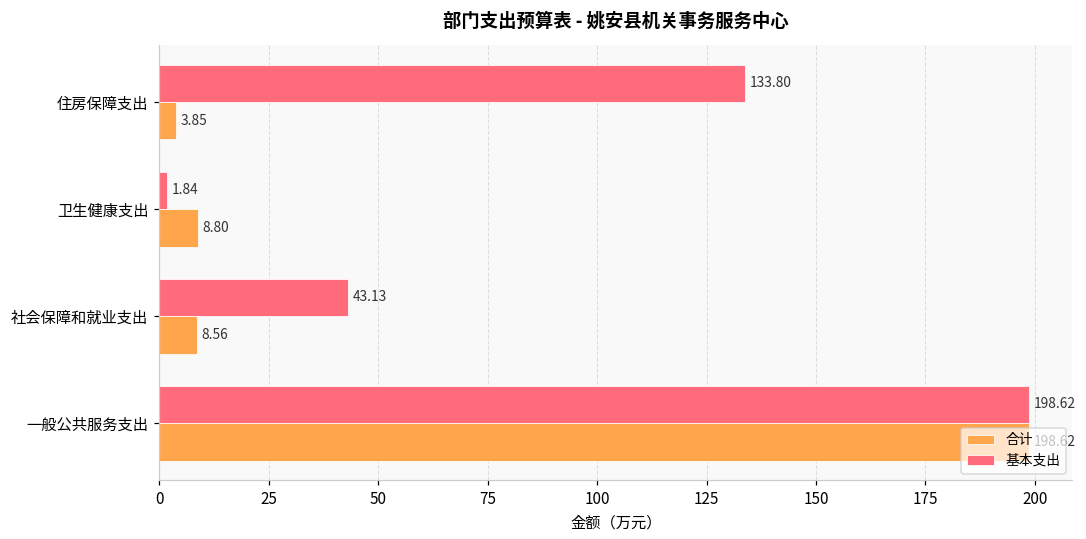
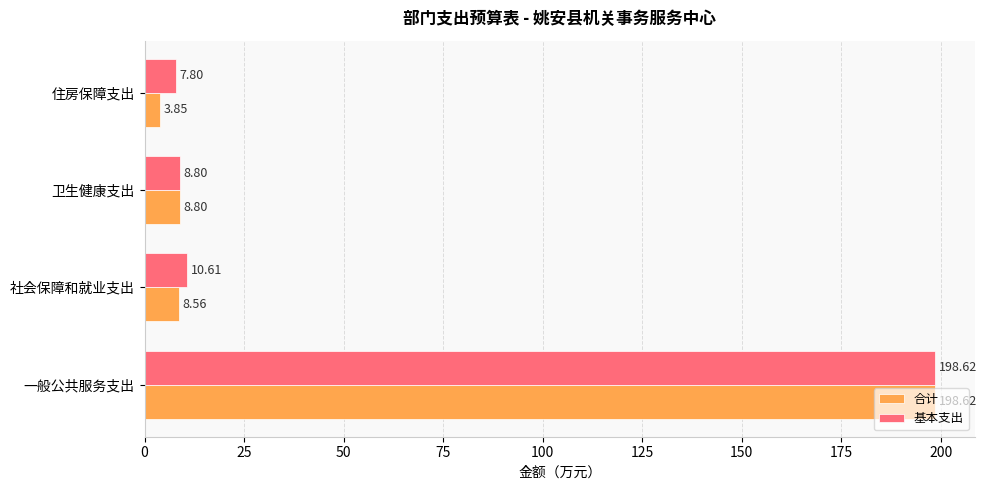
基本支出, 住房保障支出: 133.80 -> 7.80
基本支出, 卫生健康支出: 1.84 -> 8.80
基本支出, 社会保障和就业支出: 43.13 -> 10.61
